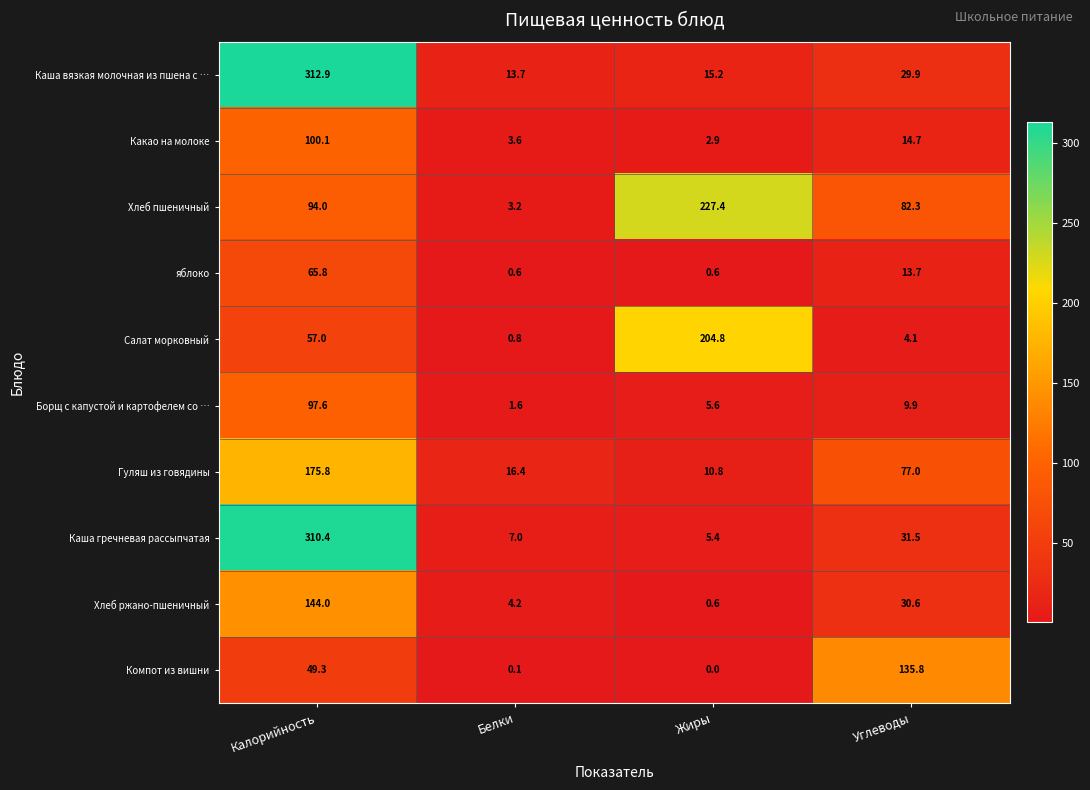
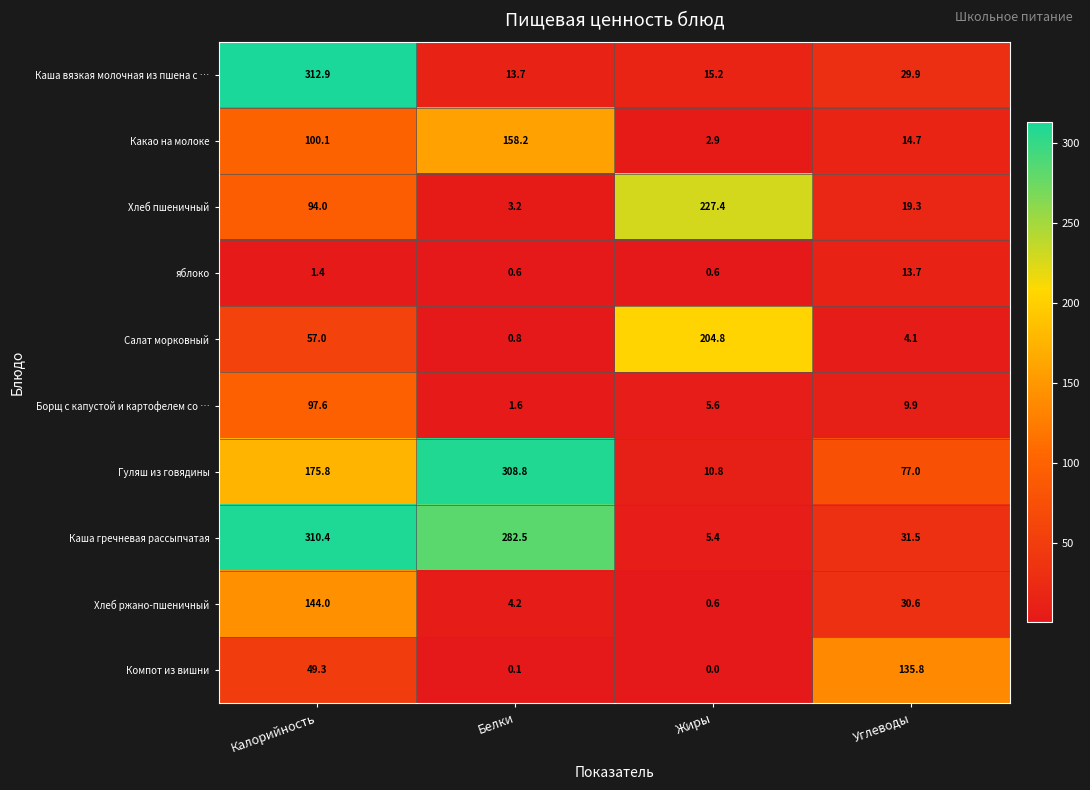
Какао на молоке, Белки: 3.6 -> 158.2
Хлеб пшеничный, Углеводы: 82.3 -> 19.3
яблоко, Калорийность: 65.8 -> 1.4
Гуляш из говядины, Белки: 16.4 -> 308.8
Каша гречневая рассыпчатая, Белки: 7.0 -> 282.5
